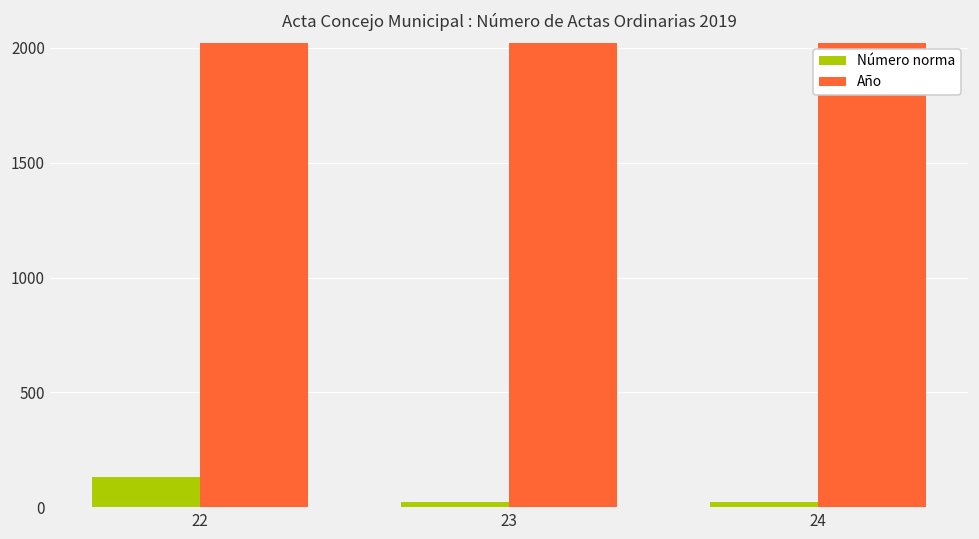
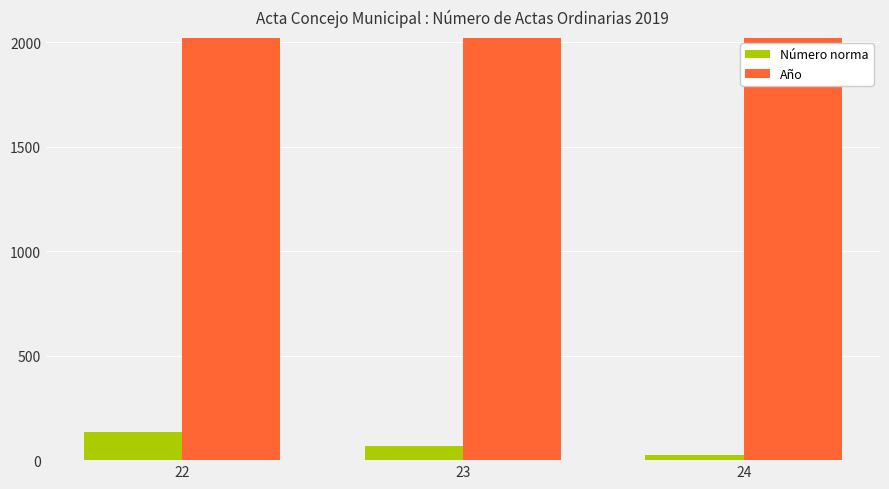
Número norma, 23: 20 -> 70
